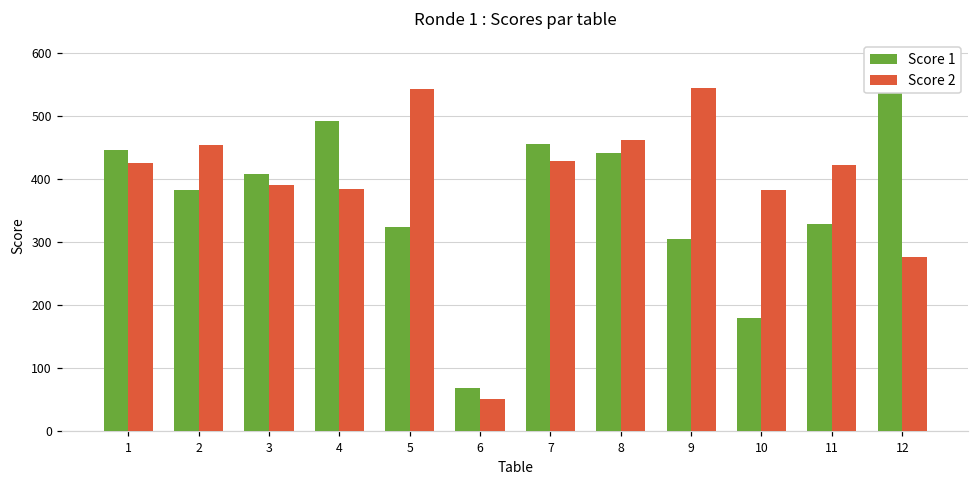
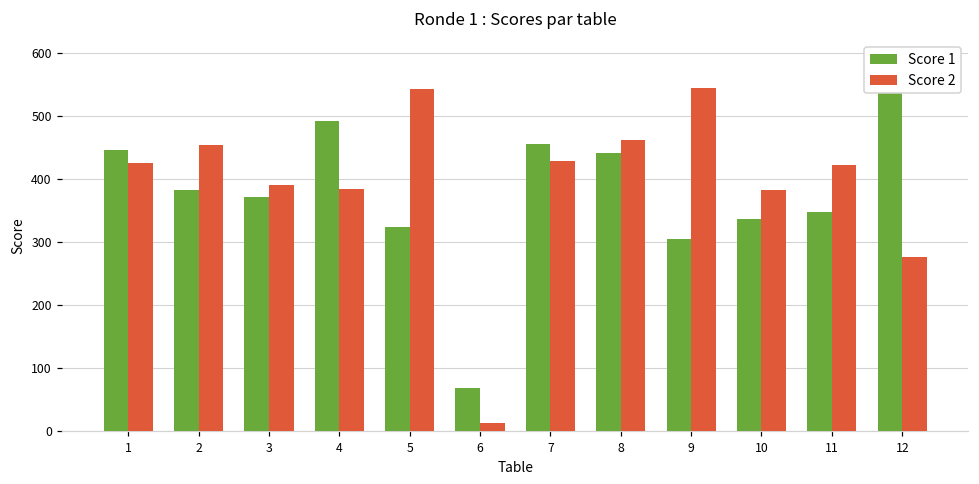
Score 1, 3: 410 -> 370
Score 2, 6: 50 -> 10
Score 1, 10: 180 -> 340
Score 1, 11: 330 -> 350
